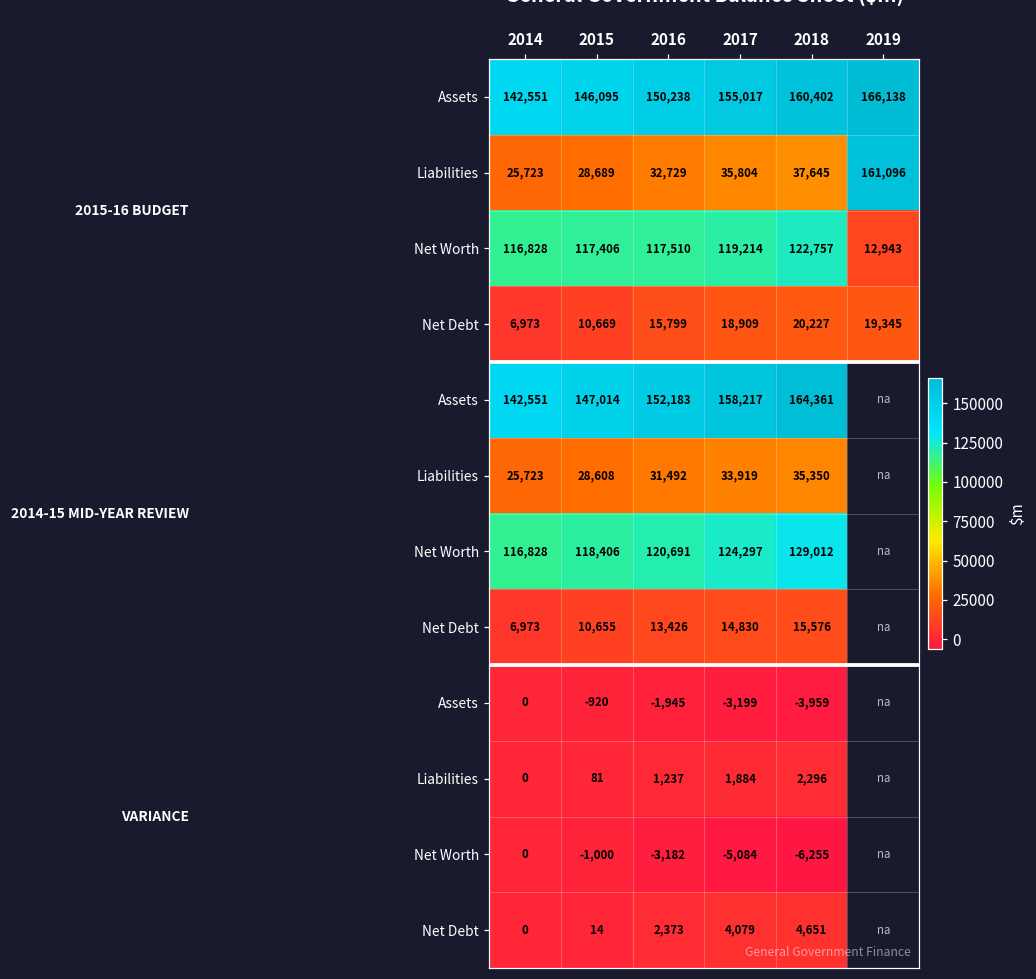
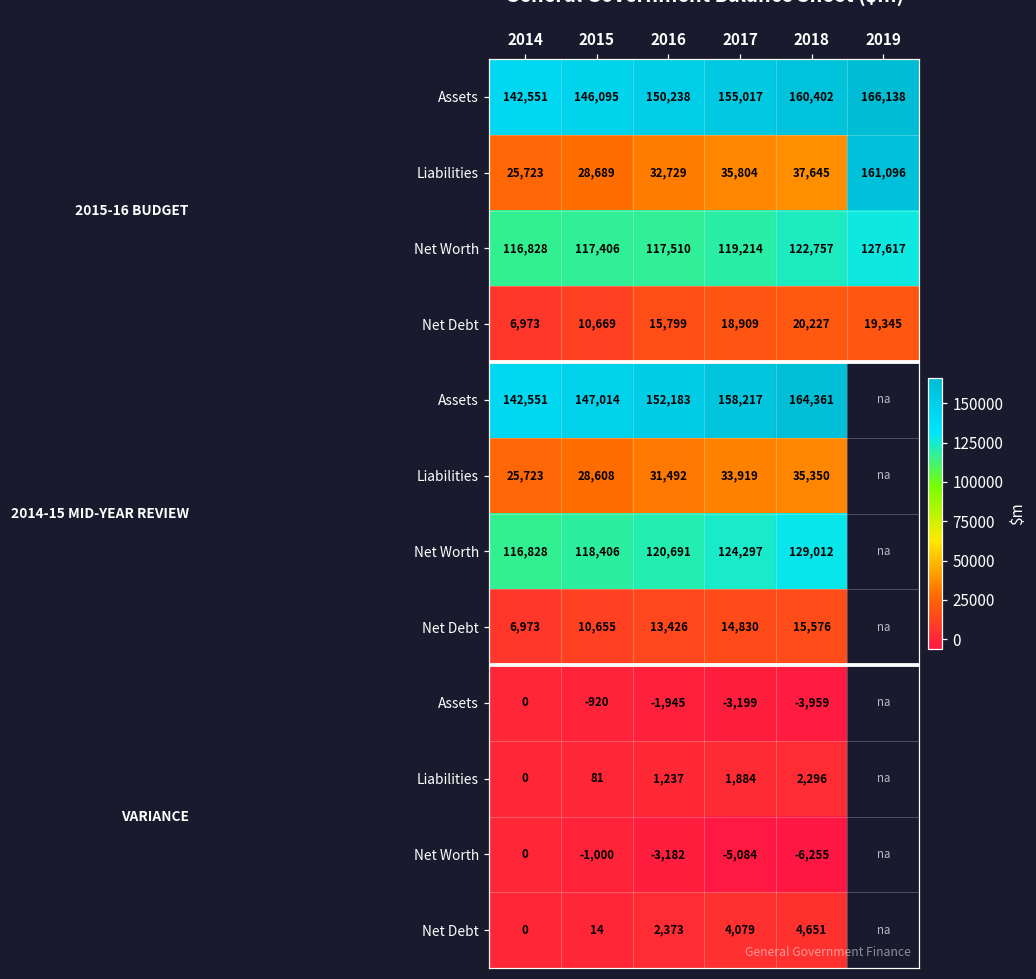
Net Worth, 2019: 12,943 -> 127,617
